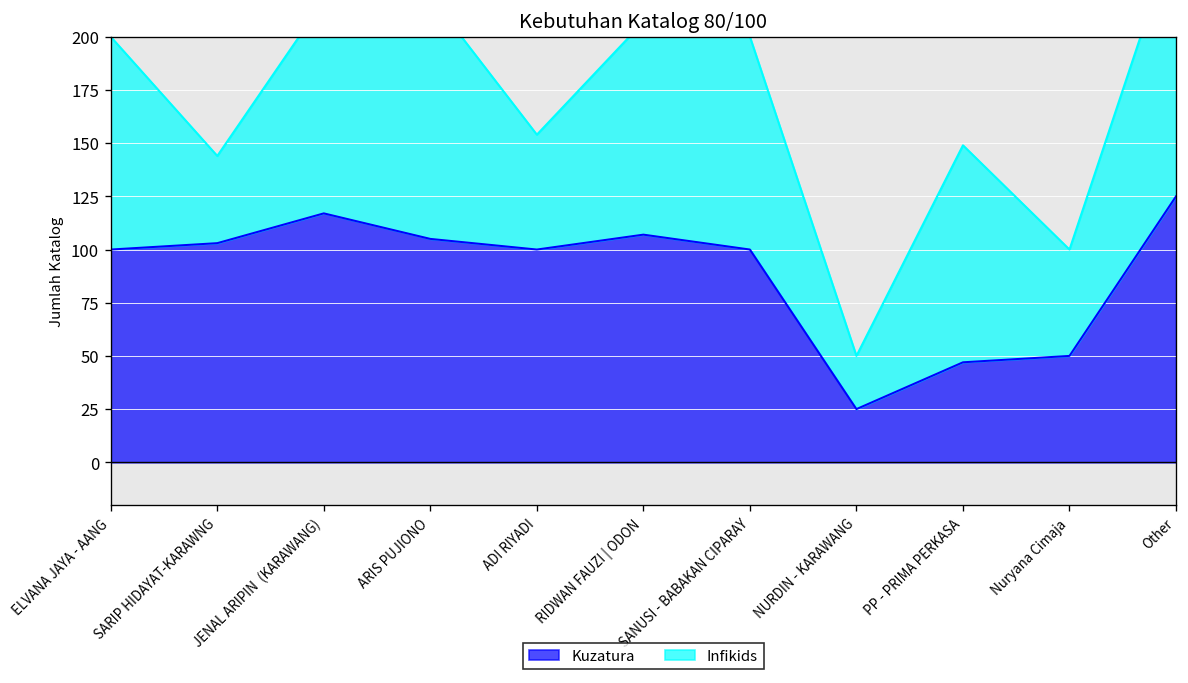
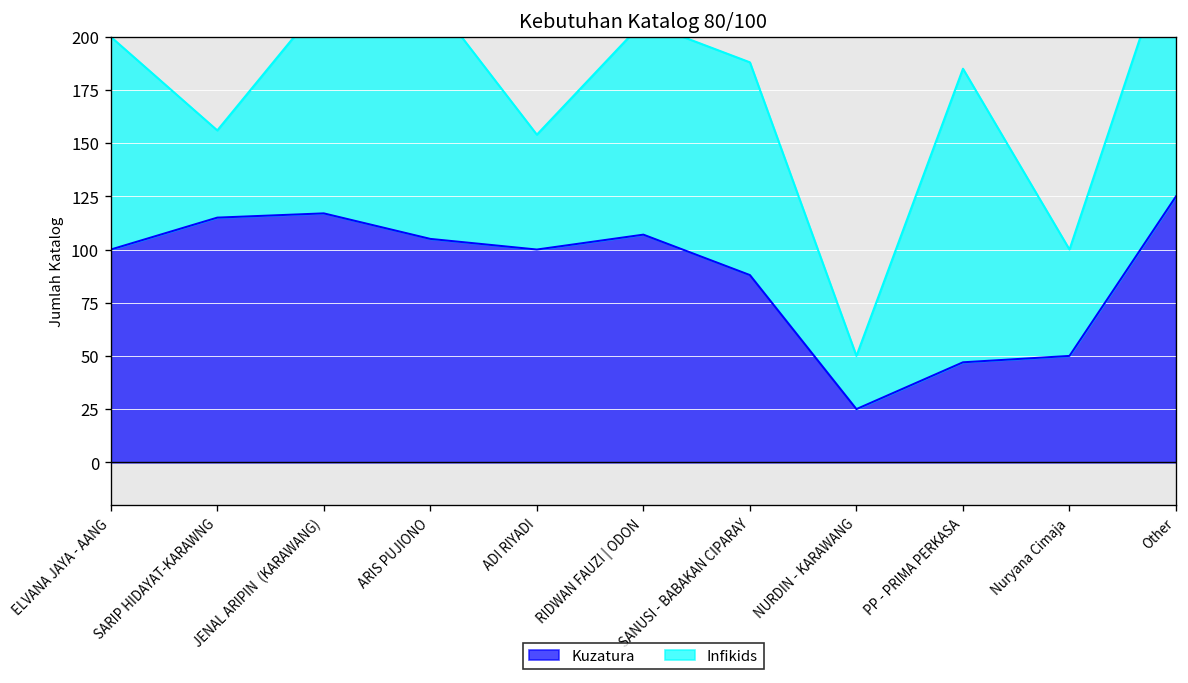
Kuzatura, SARIP HIDAYAT-KARAWNG: 103 -> 115
Kuzatura, SANUSI - BABAKAN CIPARAY: 100 -> 88
Infikids, PP - PRIMA PERKASA: 102 -> 138
